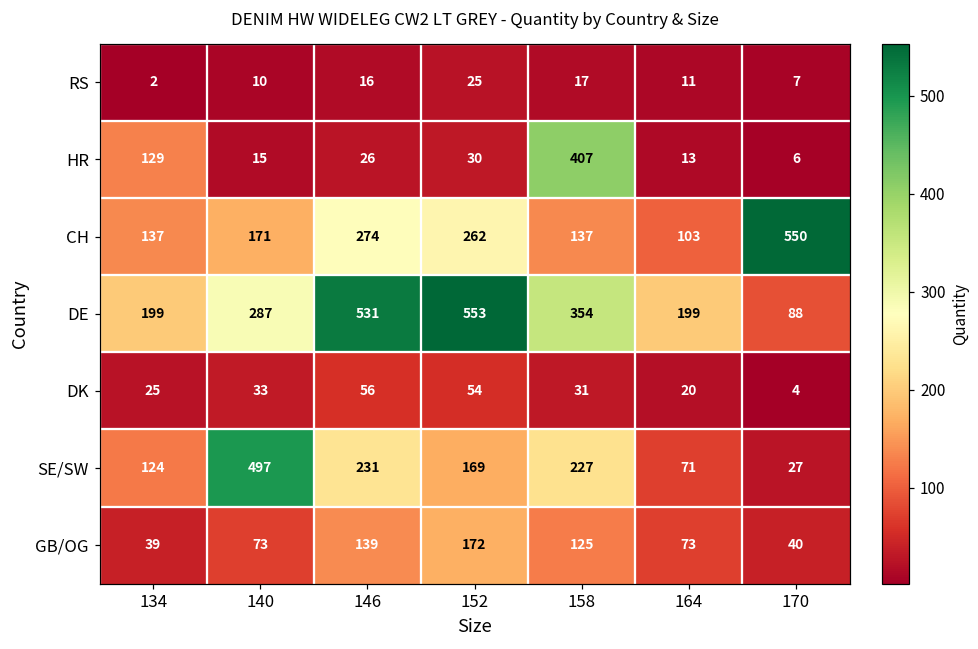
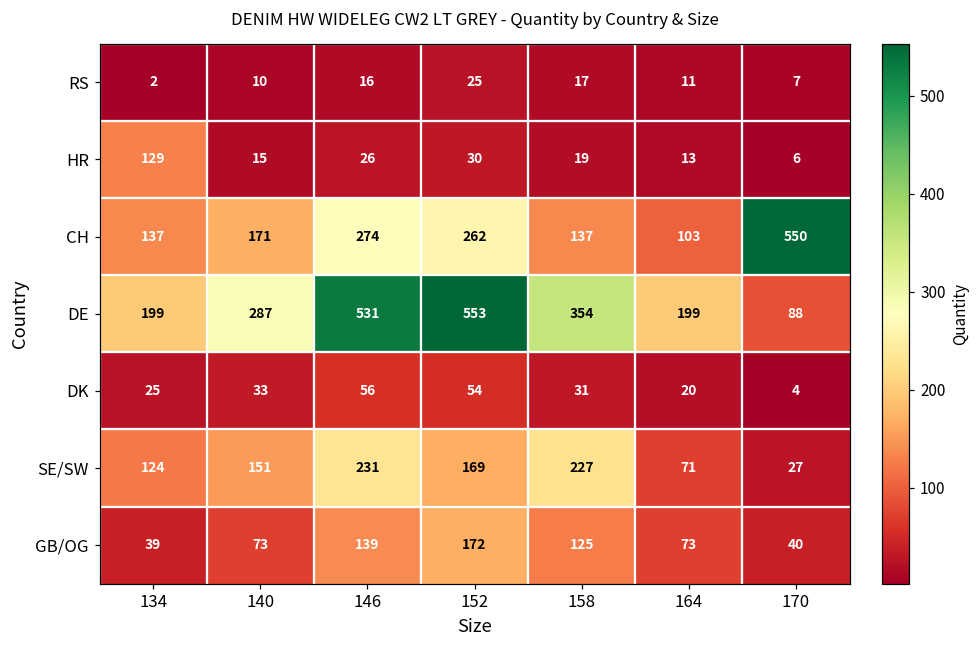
HR, 158: 407 -> 19
SE/SW, 140: 497 -> 151
